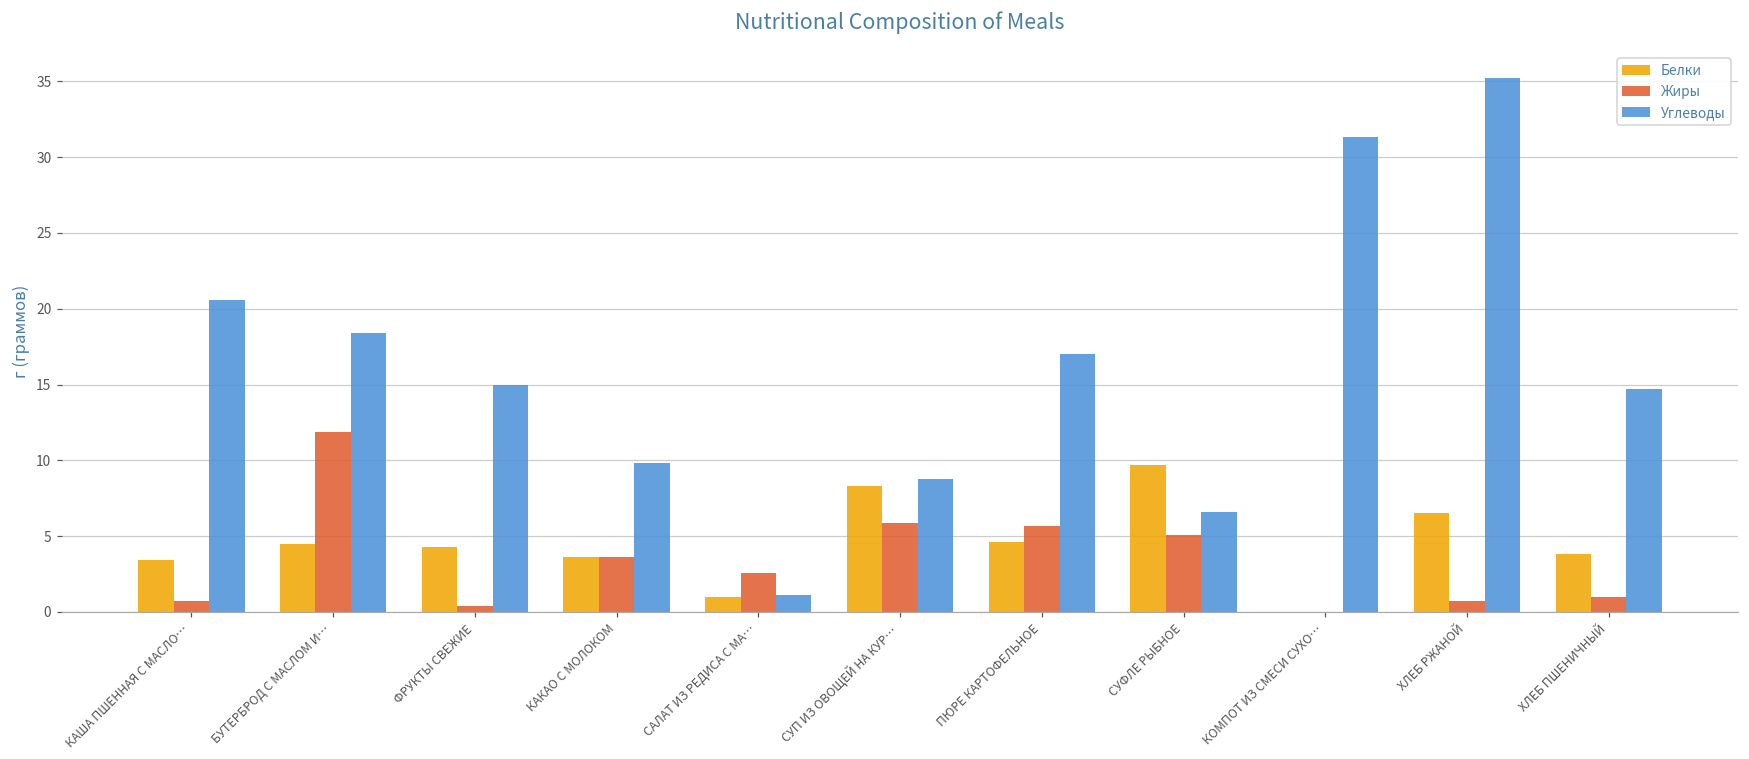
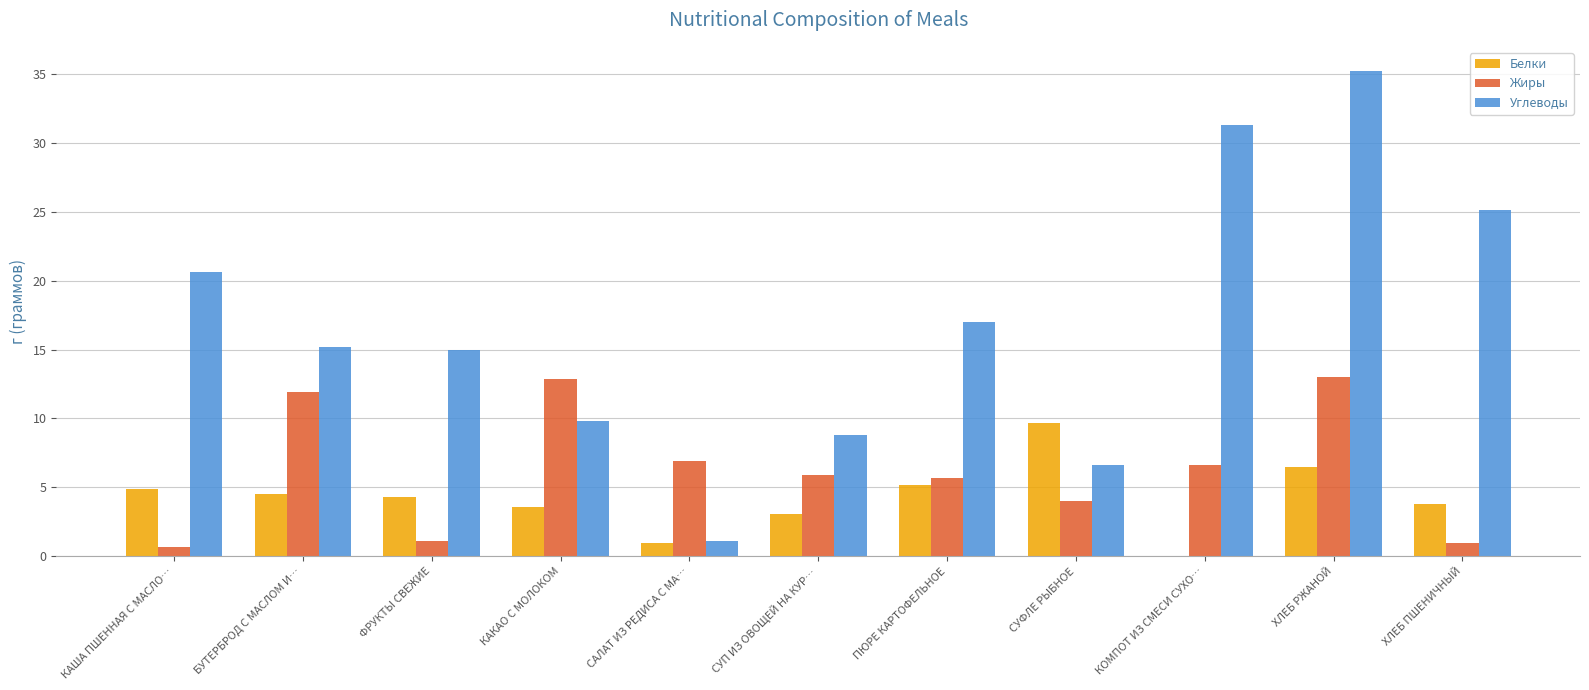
Белки, КАША ПШЕННАЯ С МАСЛО…: 3.4 -> 4.9
Углеводы, БУТЕРБРОД С МАСЛОМ И…: 18.4 -> 15.2
Жиры, ФРУКТЫ СВЕЖИЕ: 0.4 -> 1.1
Жиры, КАКАО С МОЛОКОМ: 3.6 -> 12.9
Жиры, САЛАТ ИЗ РЕДИСА С МА…: 2.6 -> 6.9
Белки, СУП ИЗ ОВОЩЕЙ НА КУР…: 8.3 -> 3.1
Белки, ПЮРЕ КАРТОФЕЛЬНОЕ: 4.6 -> 5.2
Жиры, СУФЛЕ РЫБНОЕ: 5.1 -> 4.0
Жиры, КОМПОТ ИЗ СМЕСИ СУХО…: 0.0 -> 6.6
Жиры, ХЛЕБ РЖАНОЙ: 0.7 -> 13.0
Углеводы, ХЛЕБ ПШЕНИЧНЫЙ: 14.7 -> 25.1
